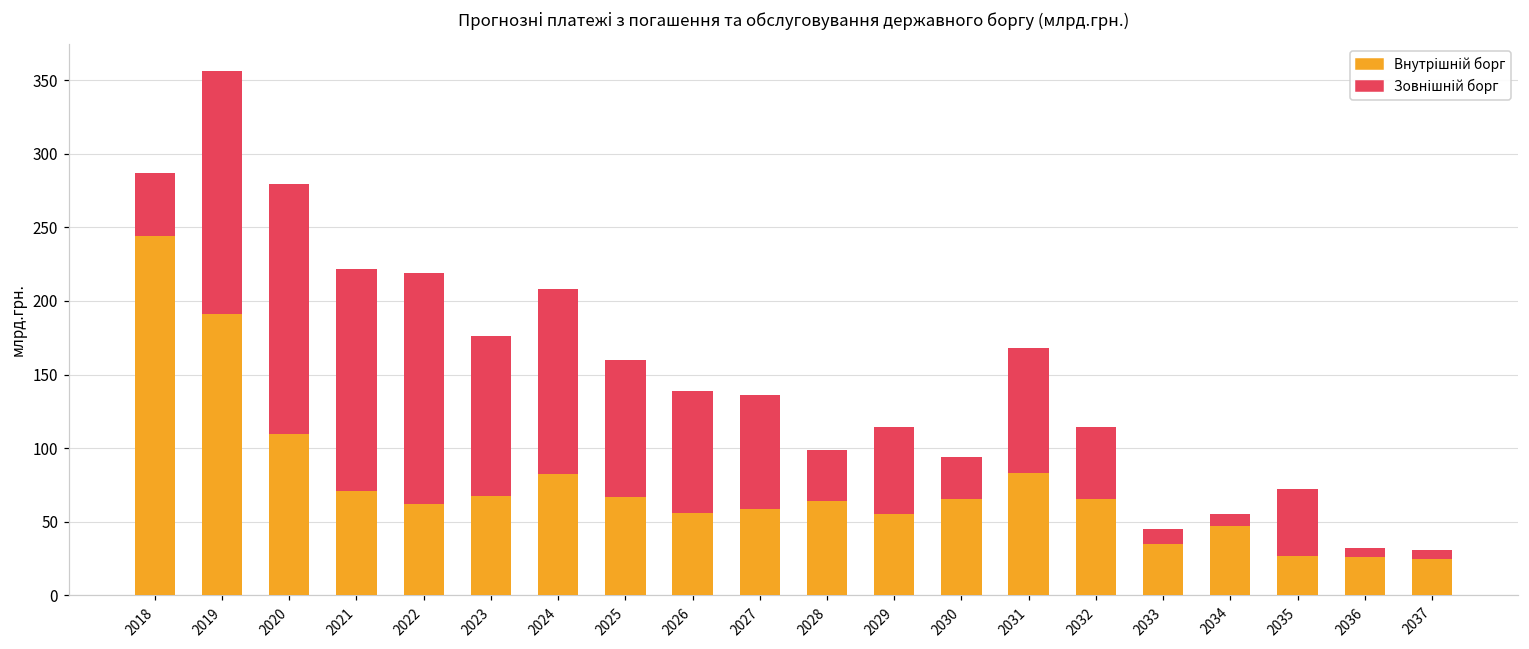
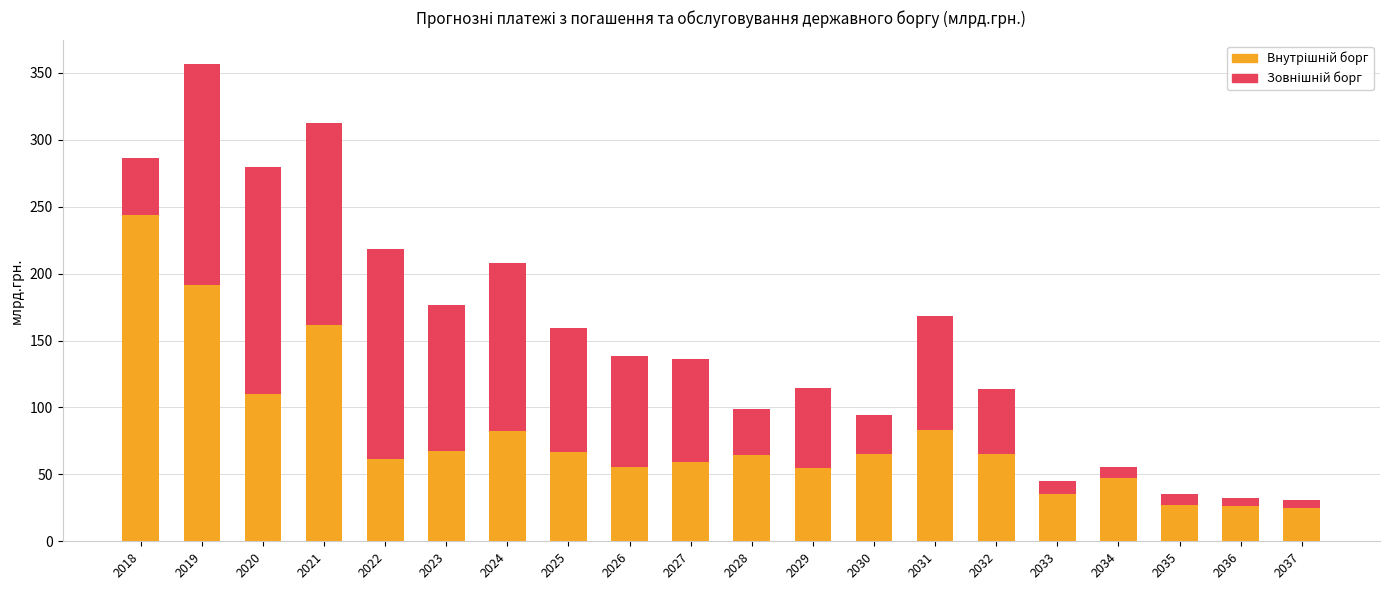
Внутрішній борг, 2021: 71 -> 161
Зовнішній борг, 2035: 45 -> 8
